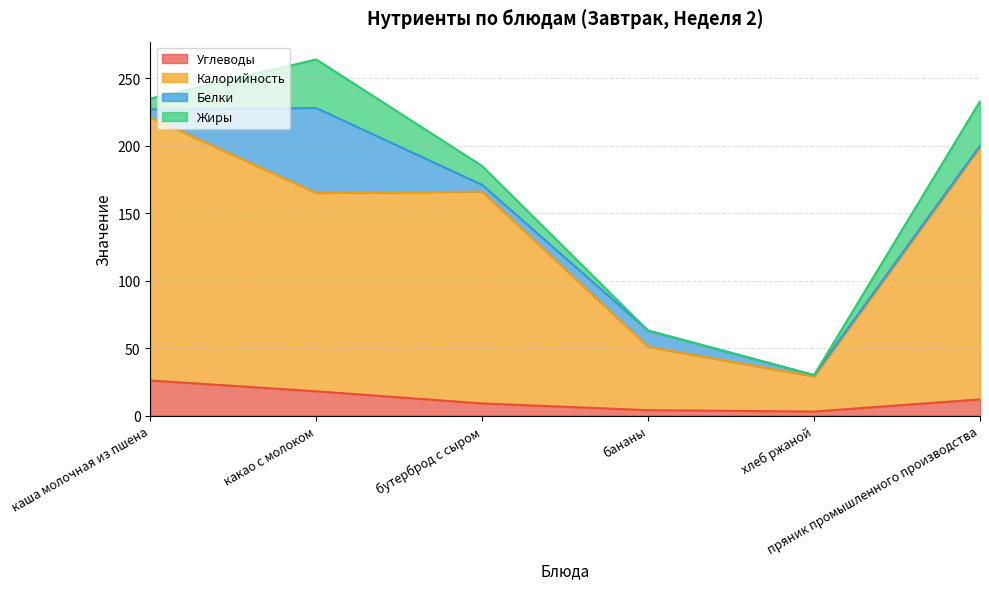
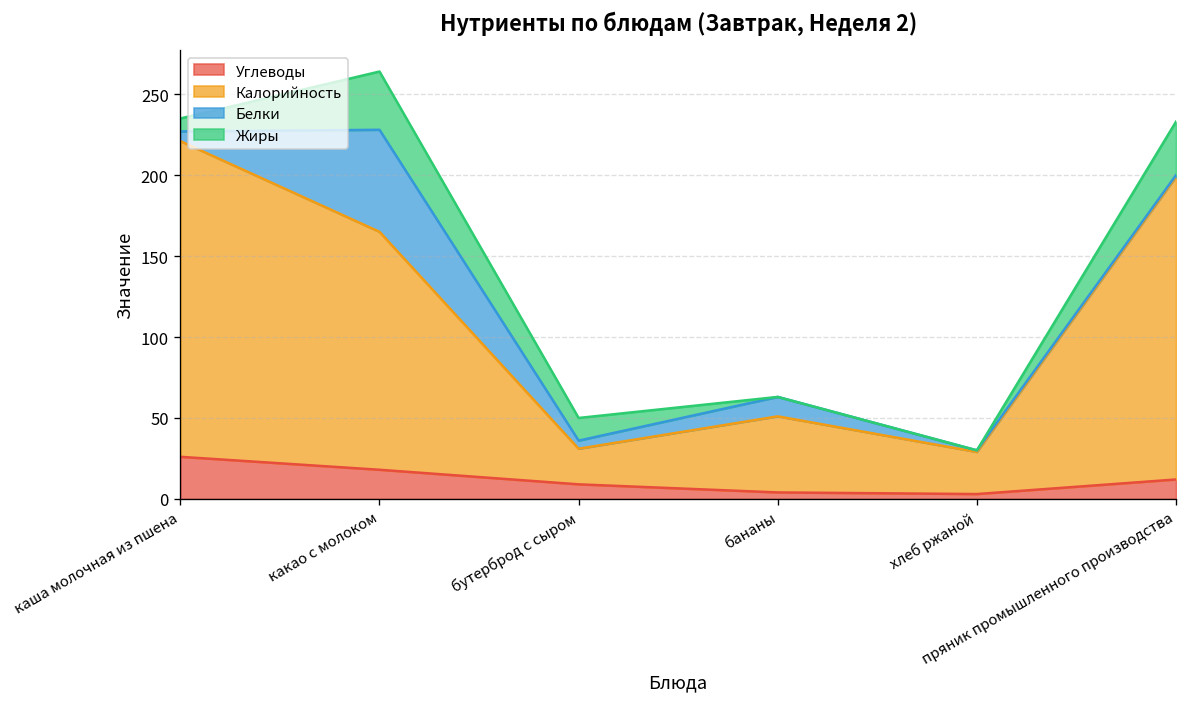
Калорийность, бутерброд с сыром: 157 -> 22
